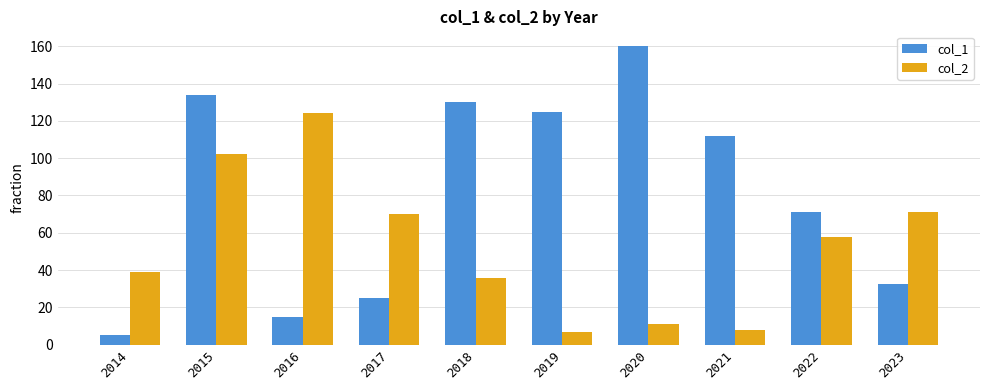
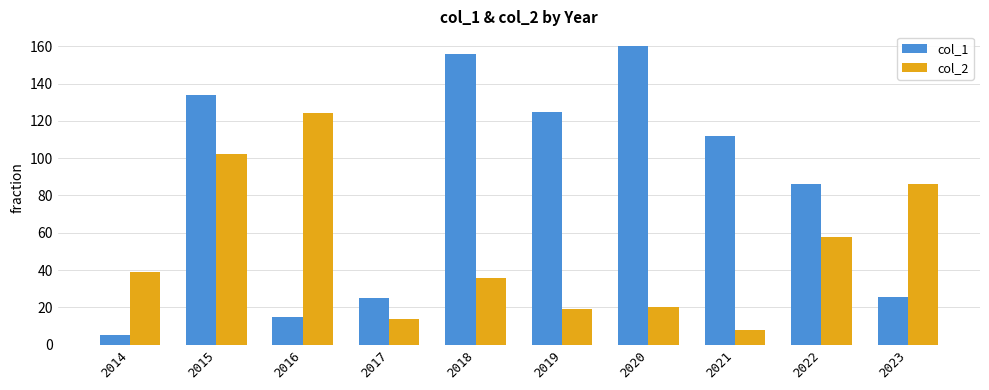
col_2, 2017: 70 -> 14
col_1, 2018: 130 -> 156
col_2, 2019: 7 -> 19
col_2, 2020: 11 -> 20
col_1, 2022: 71 -> 86
col_1, 2023: 33 -> 26
col_2, 2023: 71 -> 86
